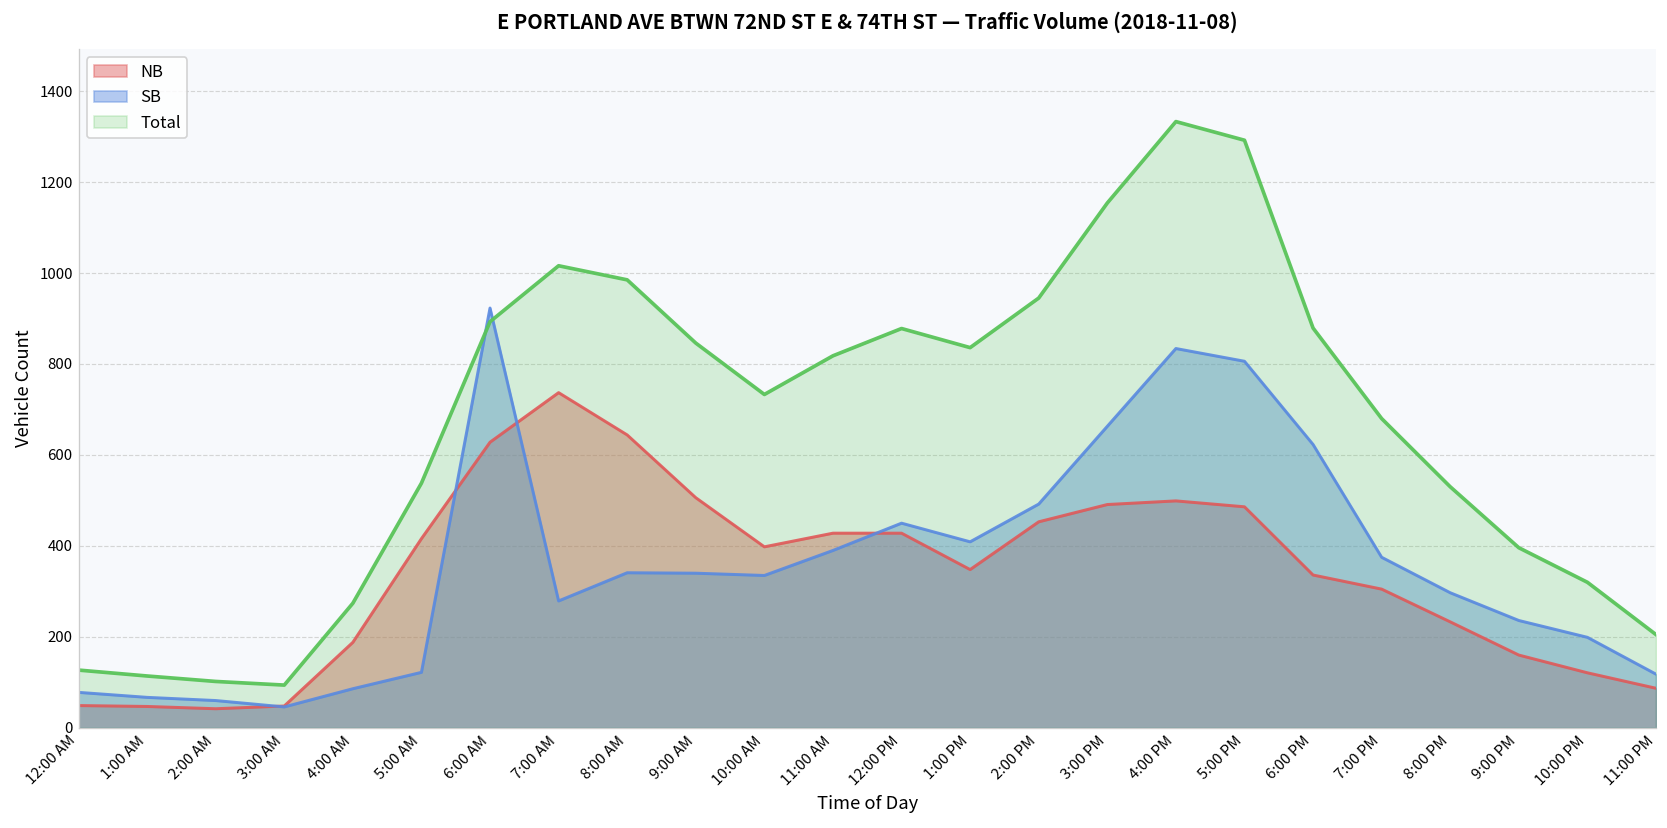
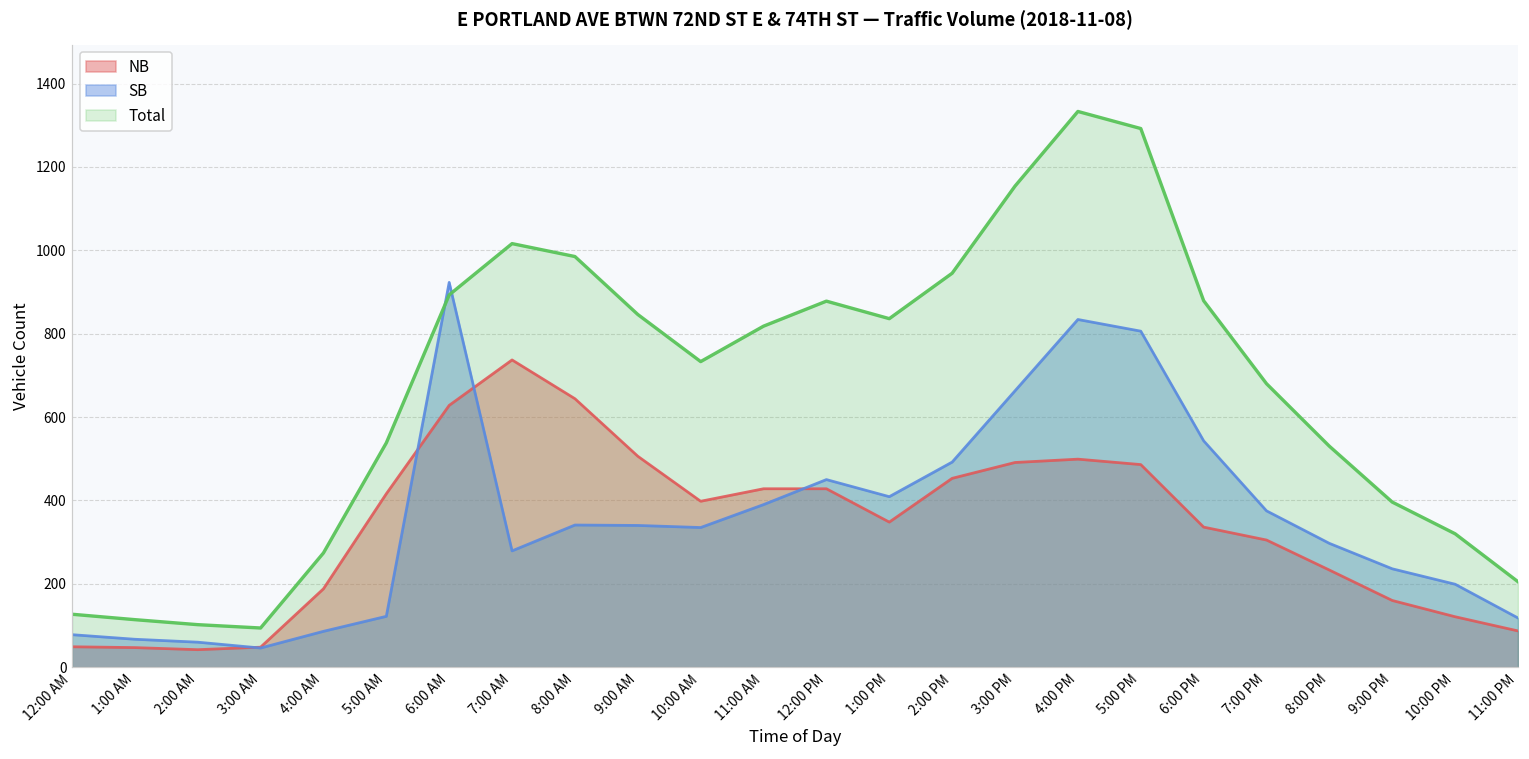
SB, 6:00 PM: 620 -> 540
